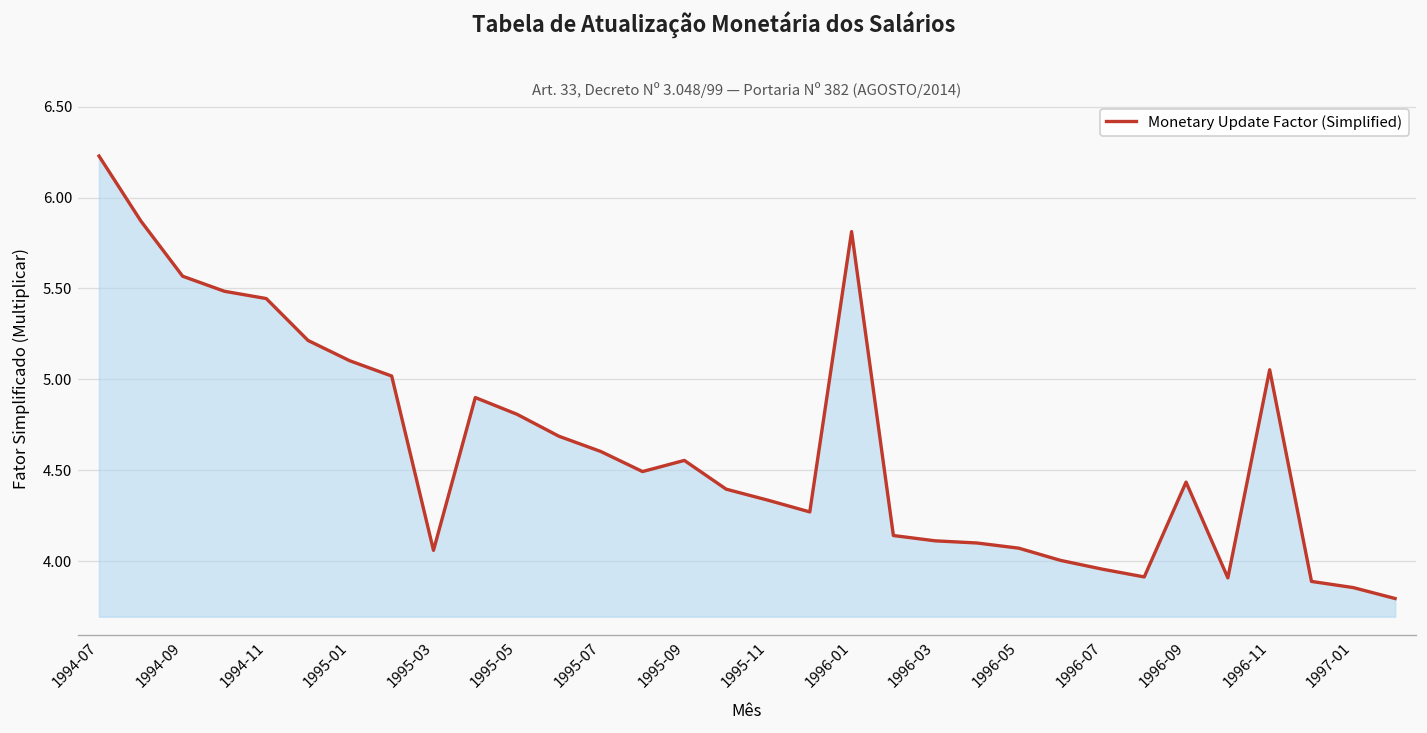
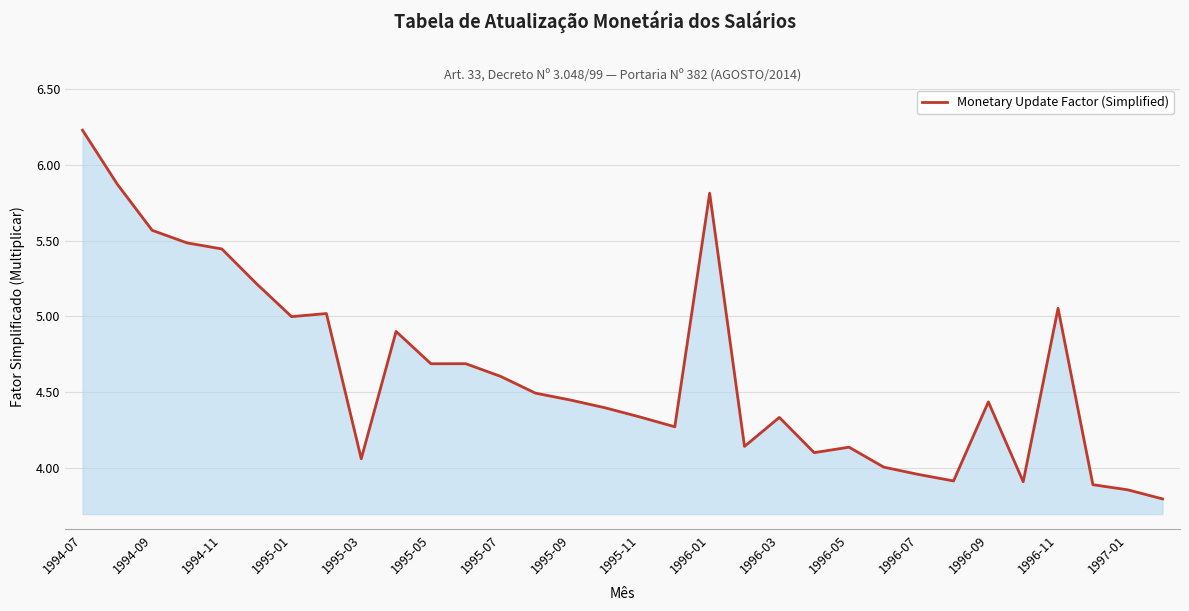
1995-01: 5.10 -> 5.00
1995-05: 4.81 -> 4.69
1995-09: 4.55 -> 4.45
1996-03: 4.11 -> 4.33
1996-05: 4.07 -> 4.14
